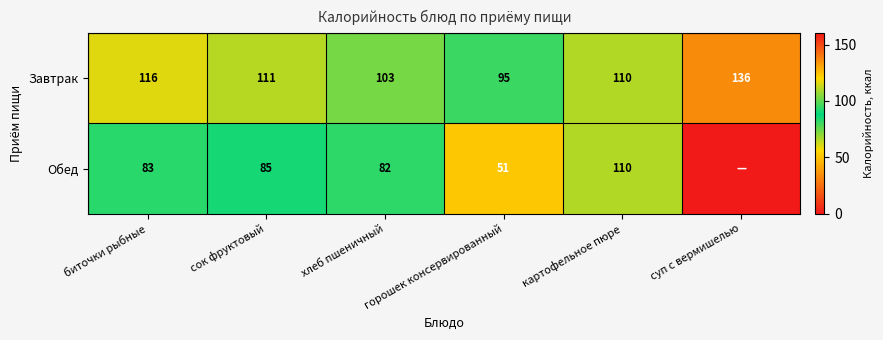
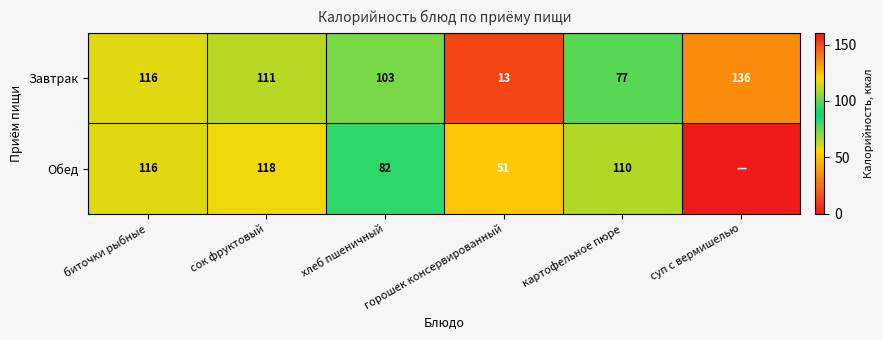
Завтрак, горошек консервированный: 95 -> 13
Завтрак, картофельное пюре: 110 -> 77
Обед, биточки рыбные: 83 -> 116
Обед, сок фруктовый: 85 -> 118
